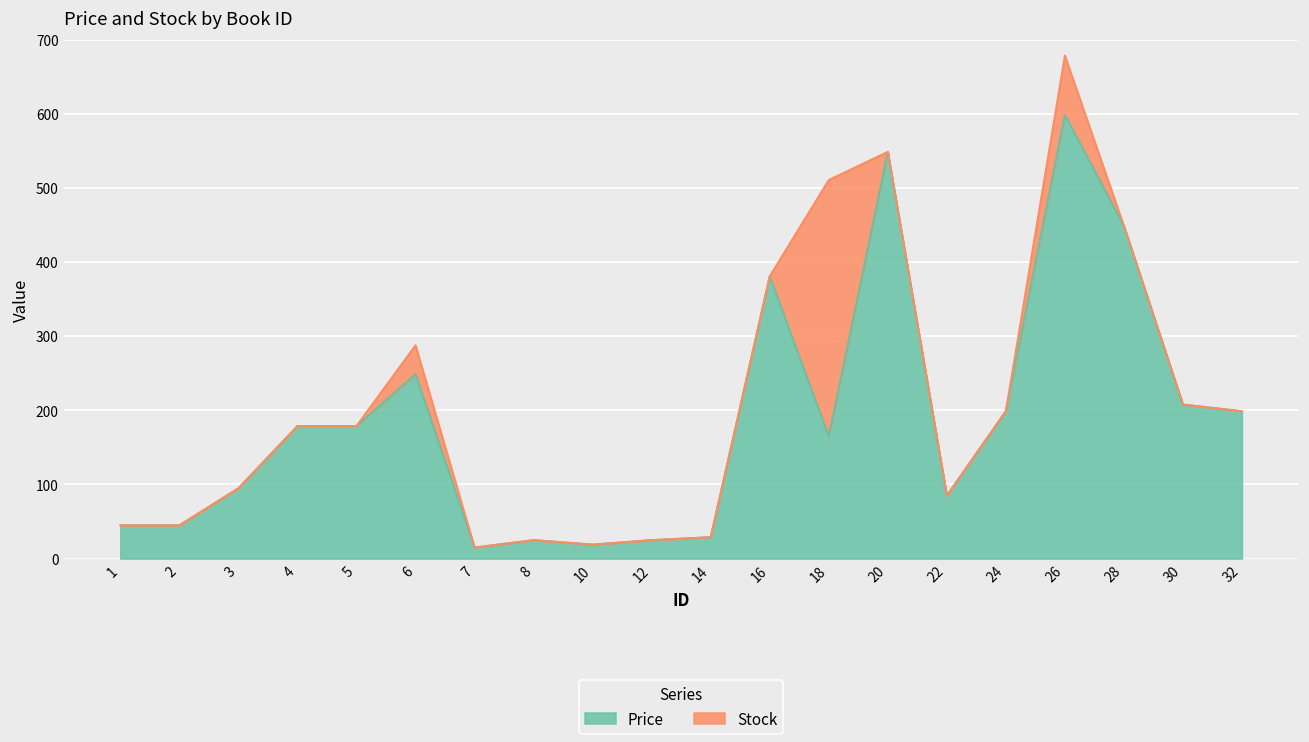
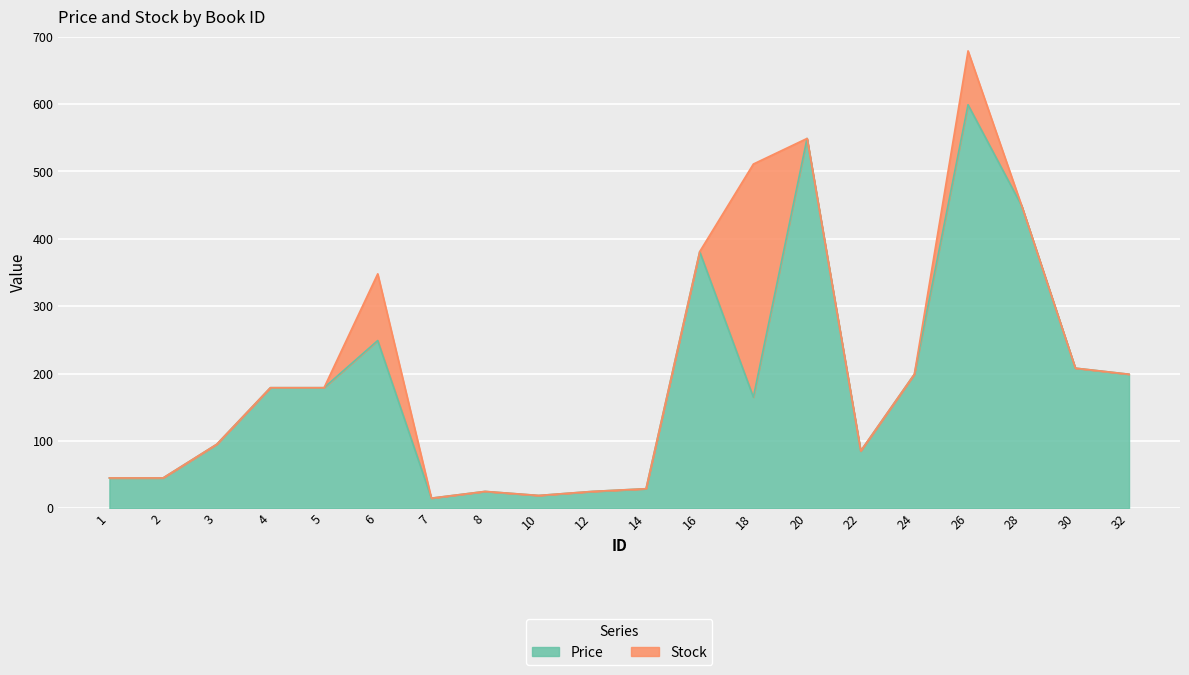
Stock, 6: 40 -> 100
